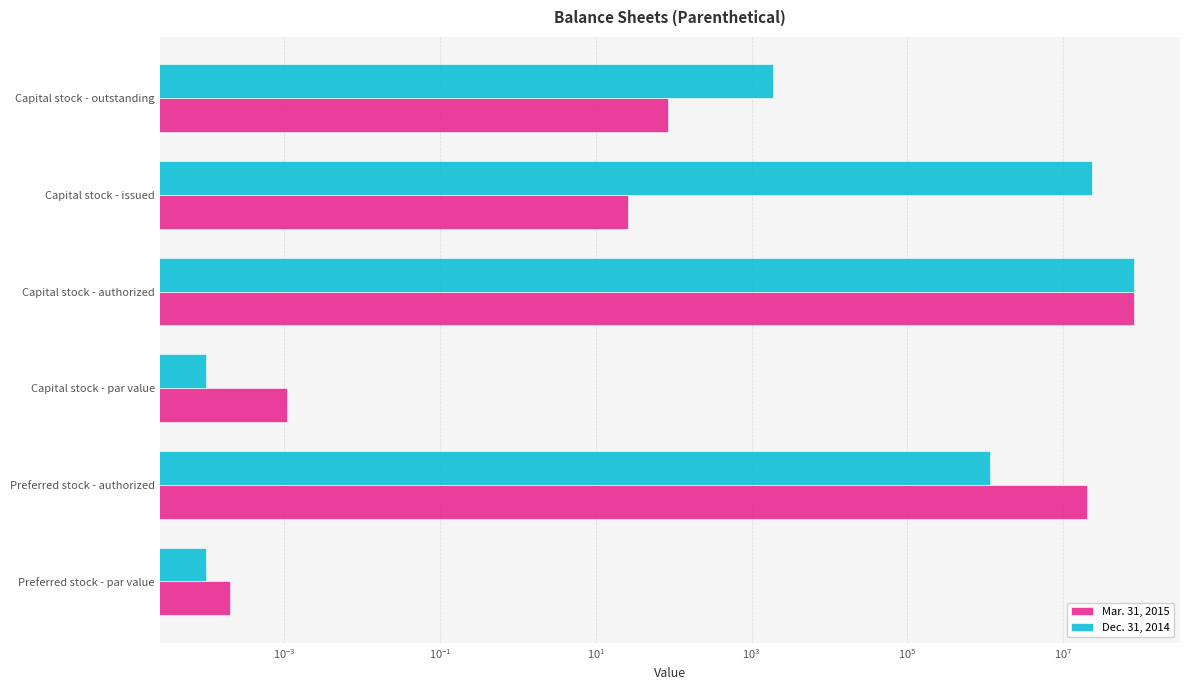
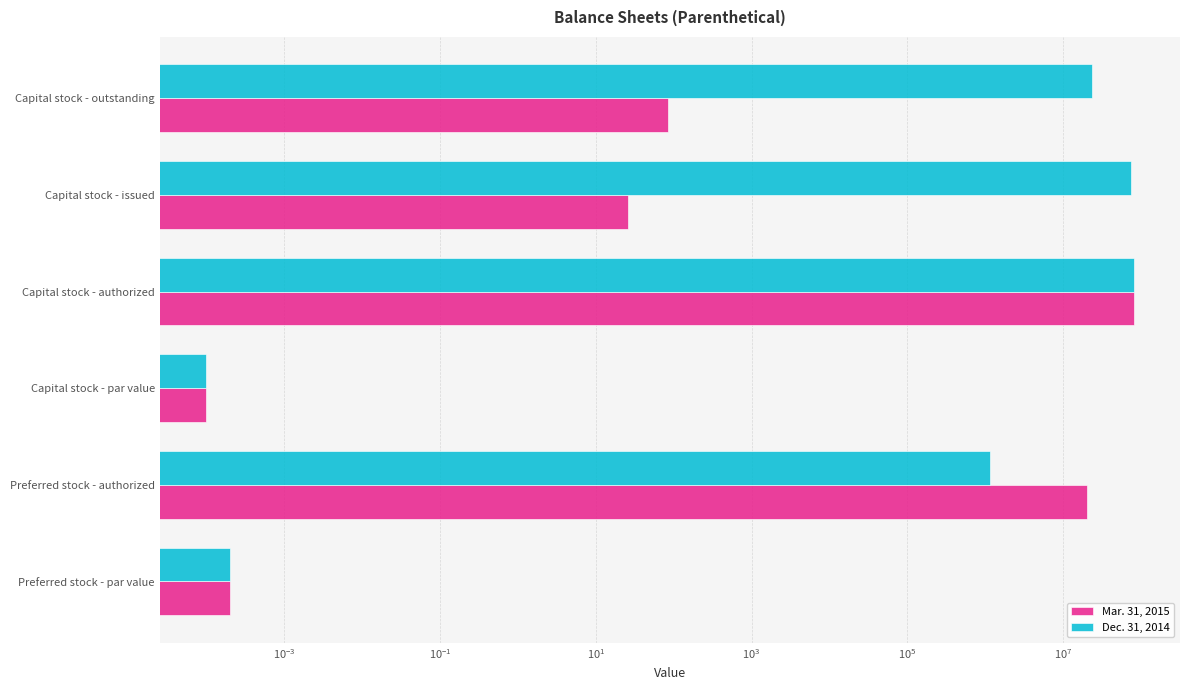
Dec. 31, 2014, Capital stock - outstanding: 1900 -> 23000000
Dec. 31, 2014, Capital stock - issued: 23000000 -> 80000000
Mar. 31, 2015, Capital stock - par value: 0.0011 -> 0.0001
Dec. 31, 2014, Preferred stock - par value: 0.0001 -> 0.0002
